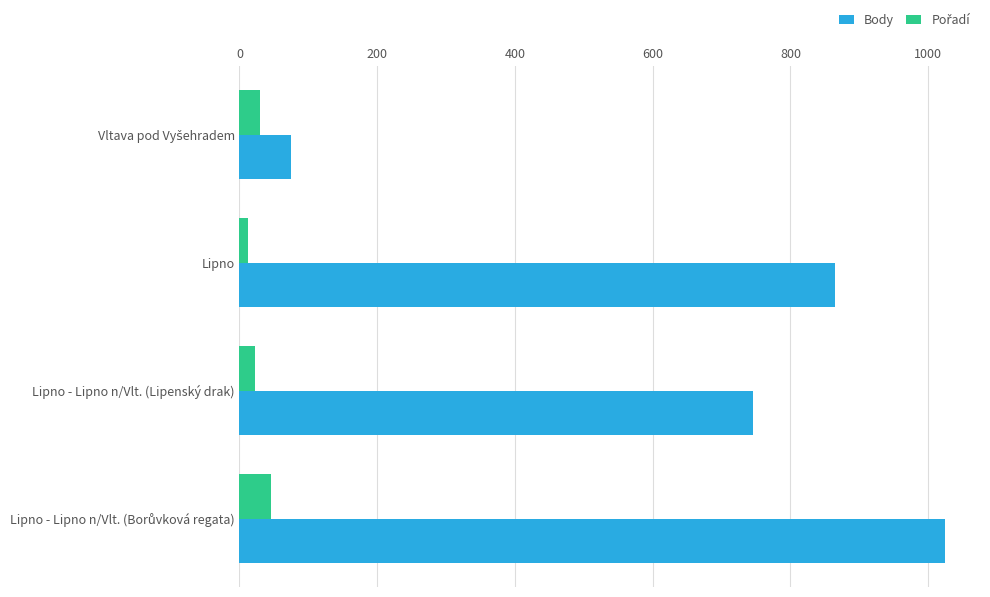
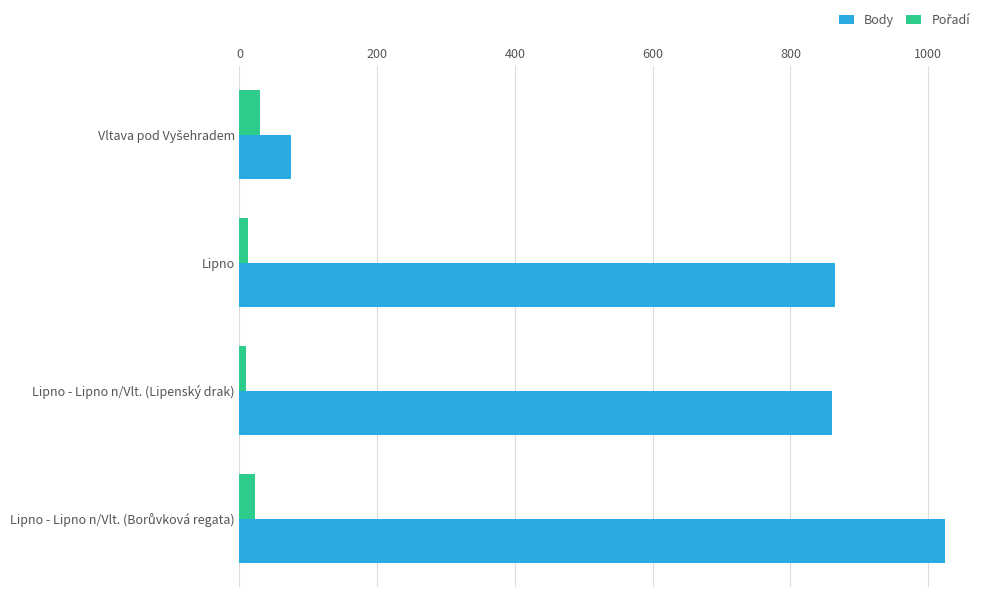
Pořadí, Lipno - Lipno n/Vlt. (Lipenský drak): 20 -> 10
Body, Lipno - Lipno n/Vlt. (Lipenský drak): 750 -> 860
Pořadí, Lipno - Lipno n/Vlt. (Borůvková regata): 50 -> 20
